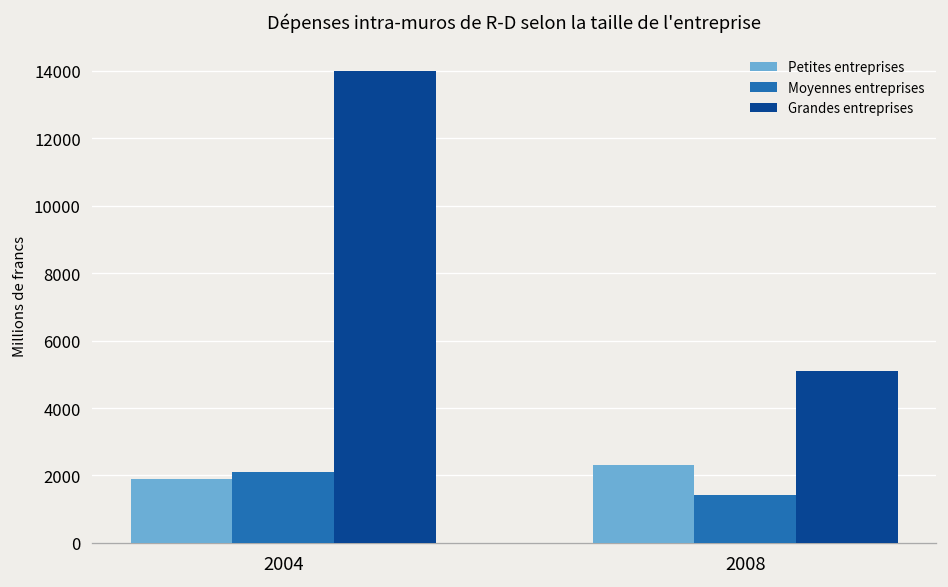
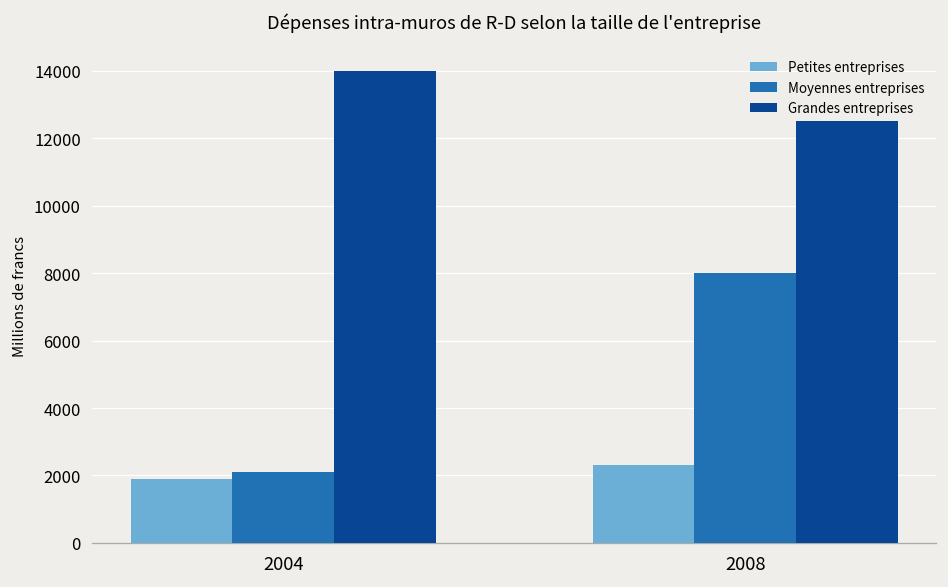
Moyennes entreprises, 2008: 1400 -> 8000
Grandes entreprises, 2008: 5100 -> 12500
